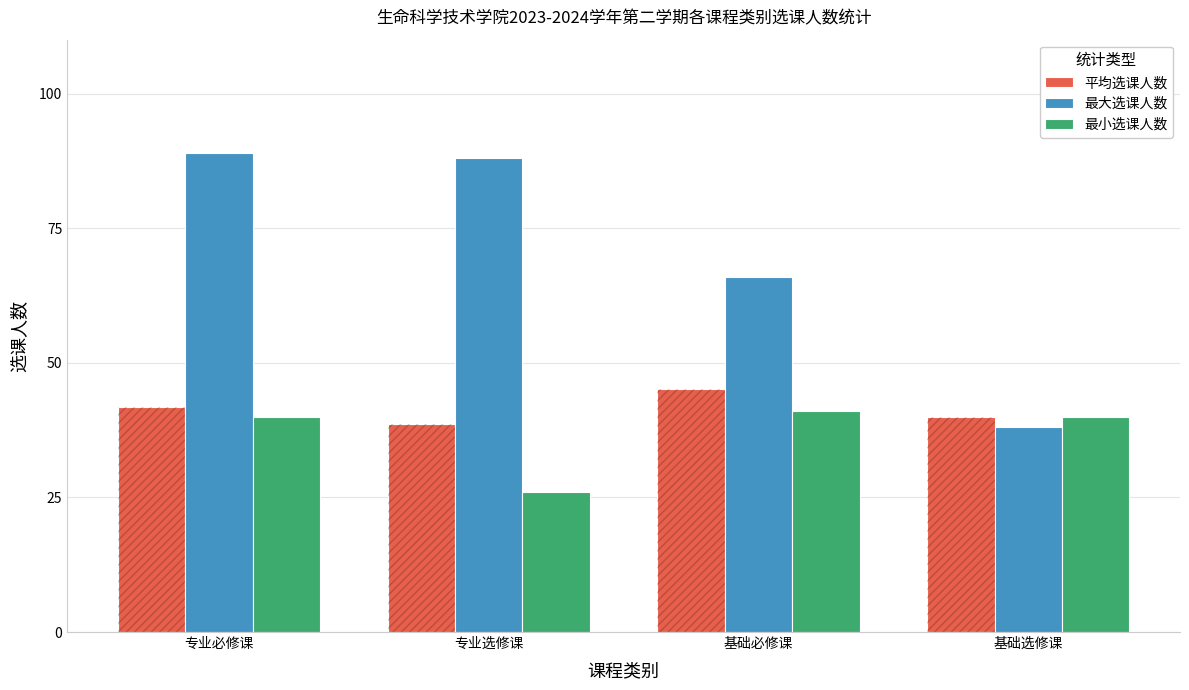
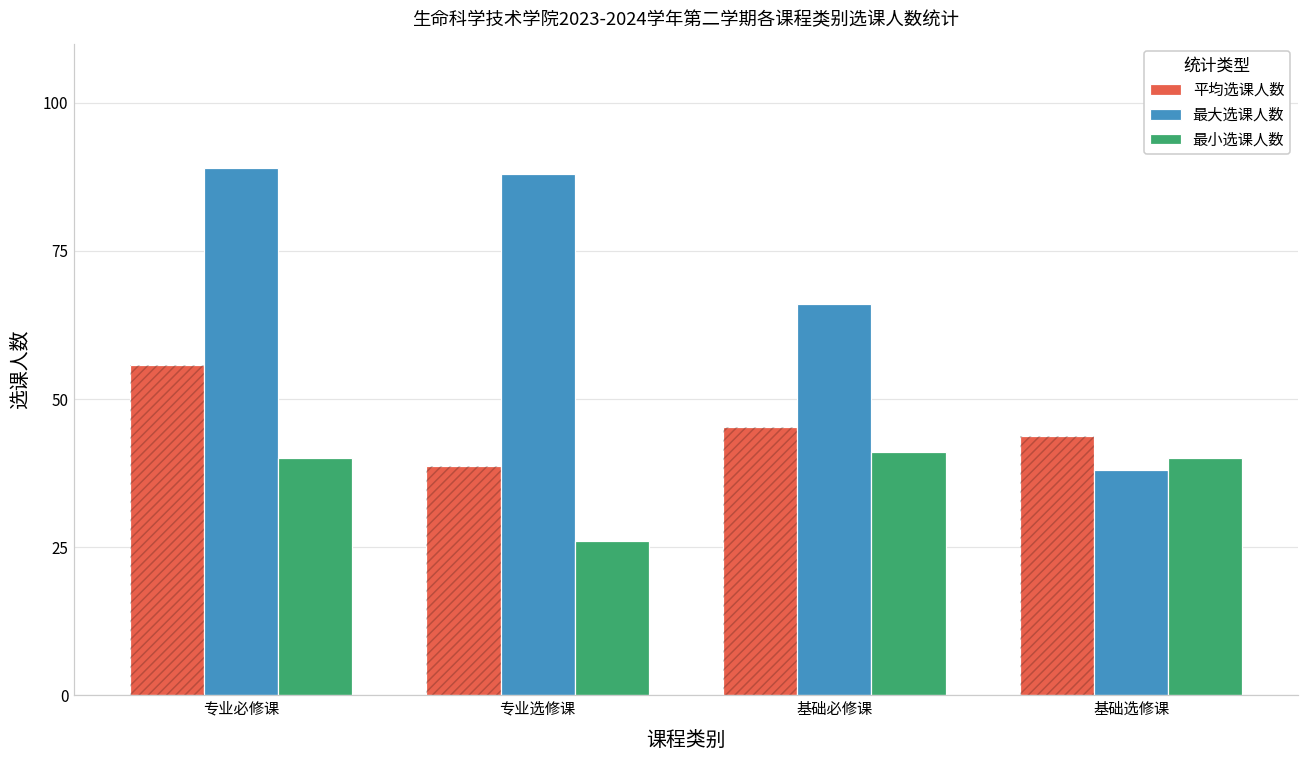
平均选课人数, 专业必修课: 42 -> 56
平均选课人数, 基础选修课: 40 -> 44
